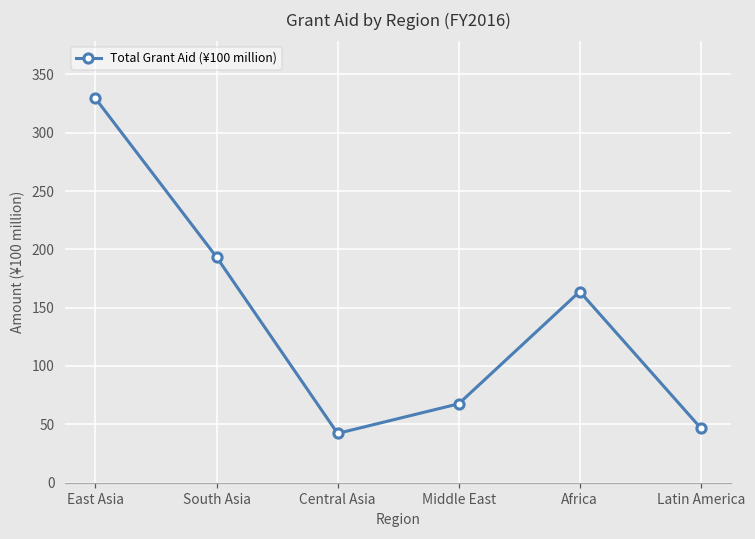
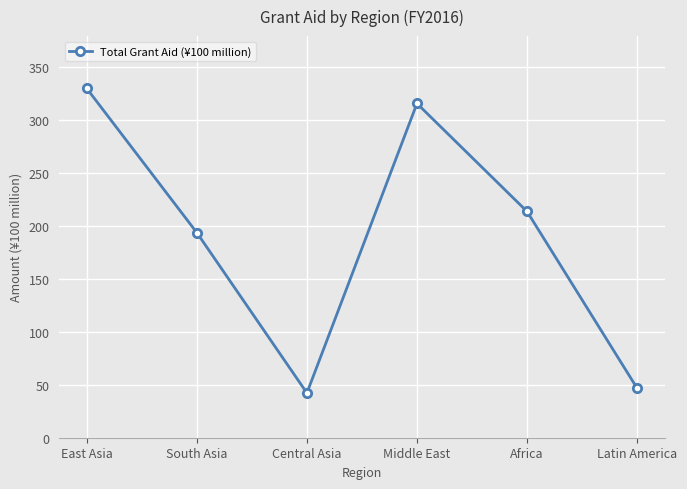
Middle East: 68 -> 315
Africa: 164 -> 213
